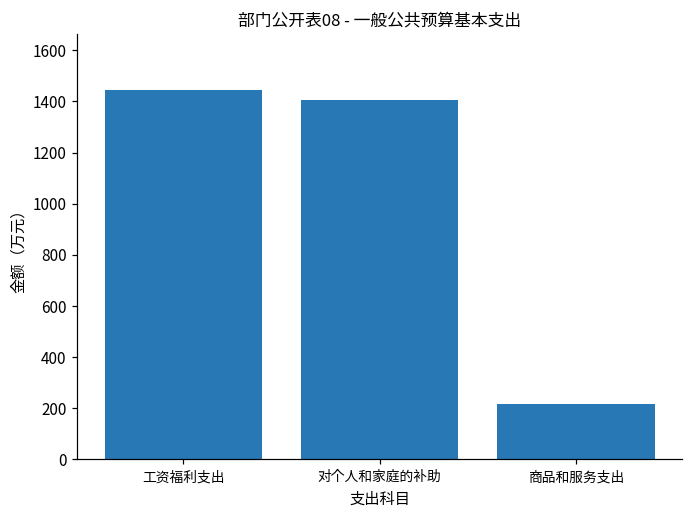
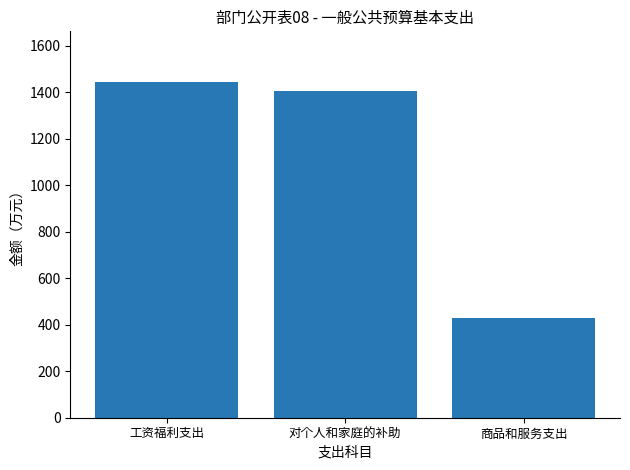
商品和服务支出: 220 -> 430
